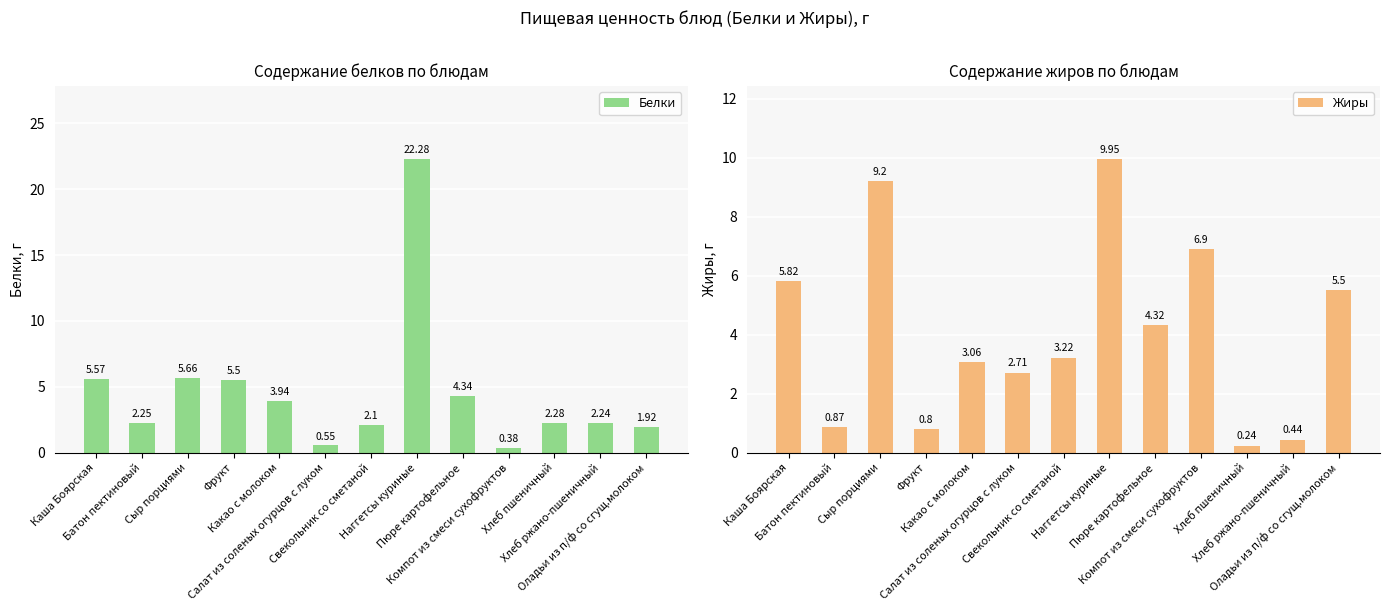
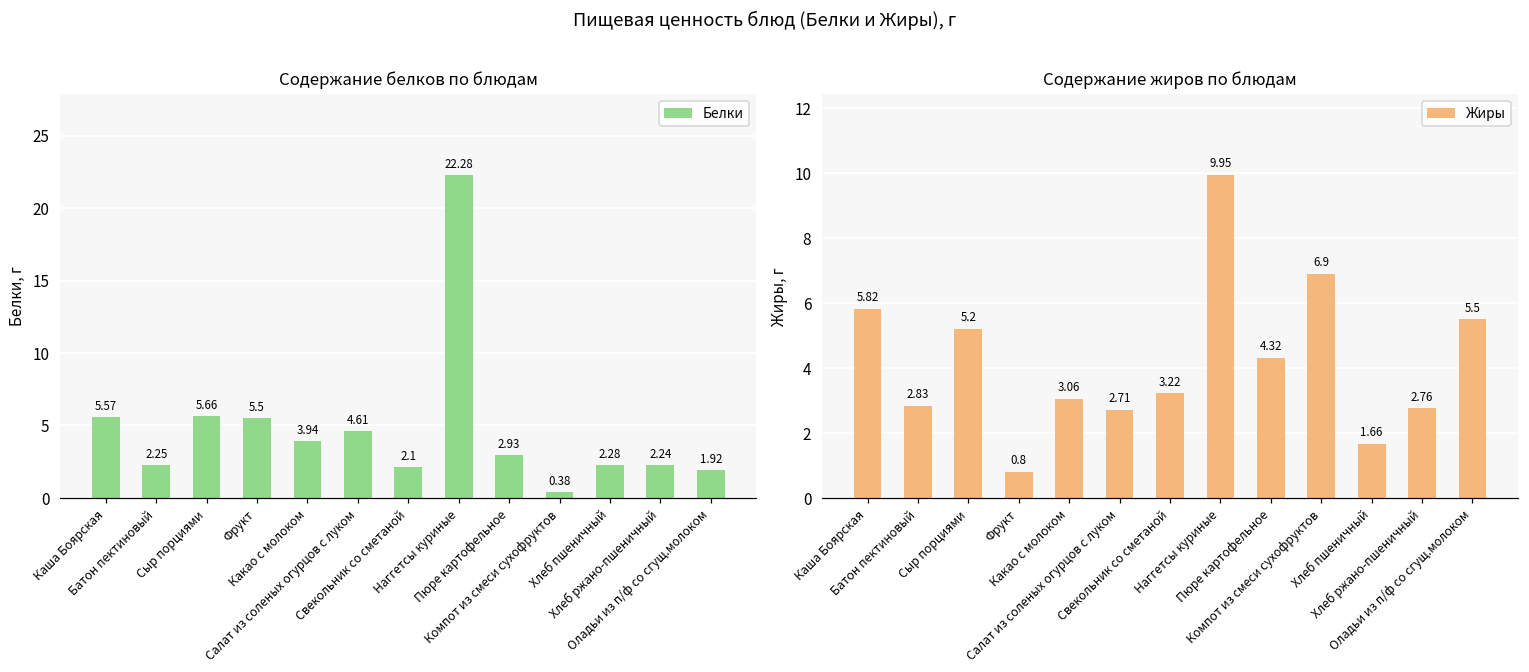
Содержание белков по блюдам, Салат из соленых огурцов с луком: 0.55 -> 4.61
Содержание белков по блюдам, Пюре картофельное: 4.34 -> 2.93
Содержание жиров по блюдам, Батон пектиновый: 0.87 -> 2.83
Содержание жиров по блюдам, Сыр порциями: 9.2 -> 5.2
Содержание жиров по блюдам, Хлеб пшеничный: 0.24 -> 1.66
Содержание жиров по блюдам, Хлеб ржано-пшеничный: 0.44 -> 2.76
